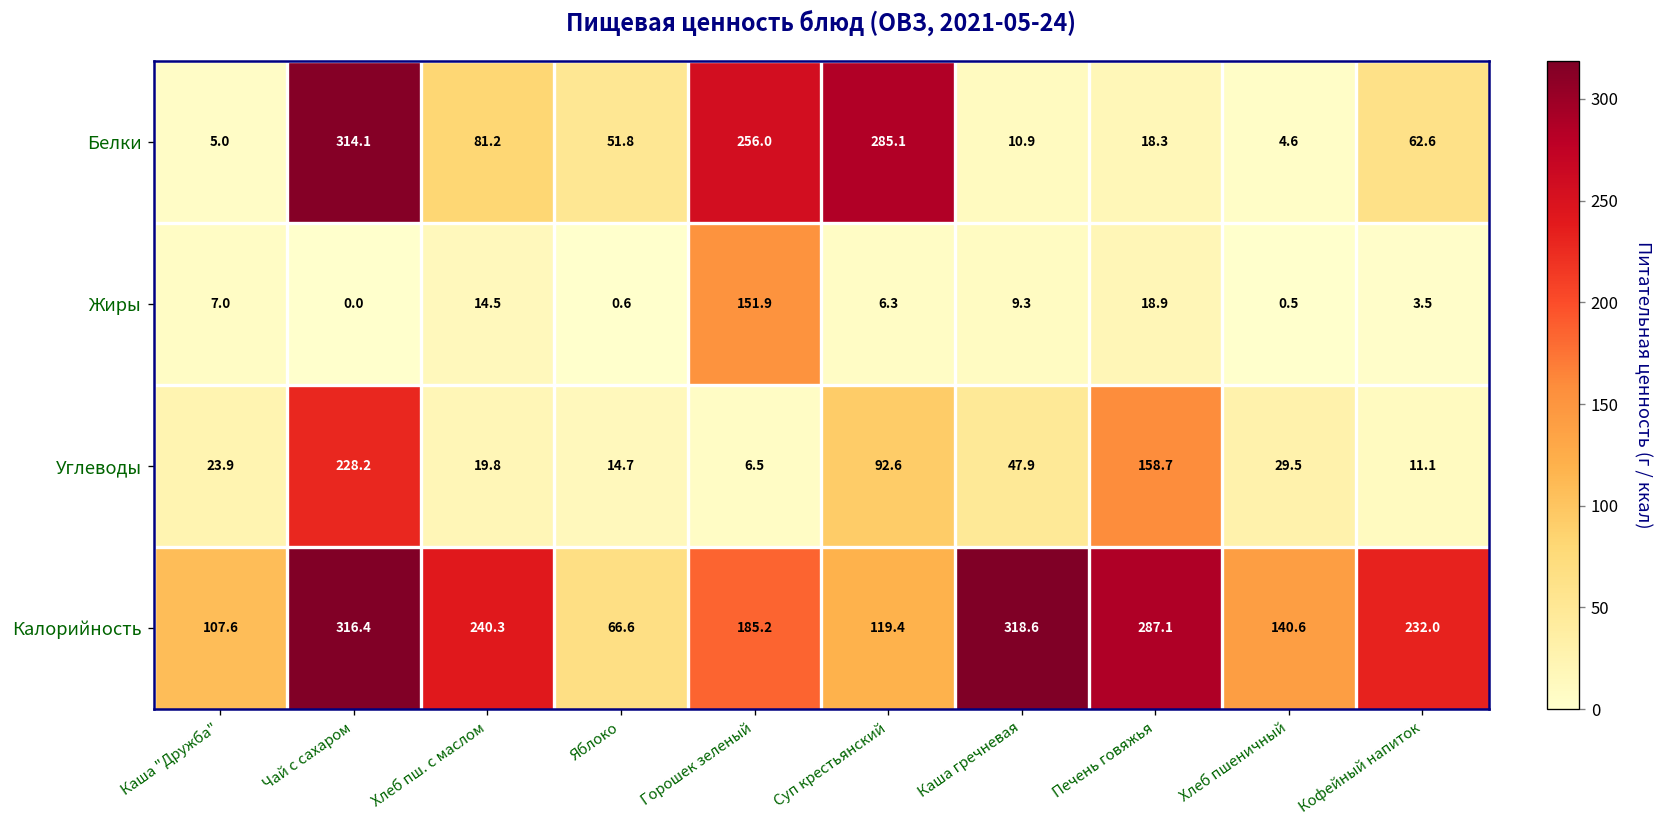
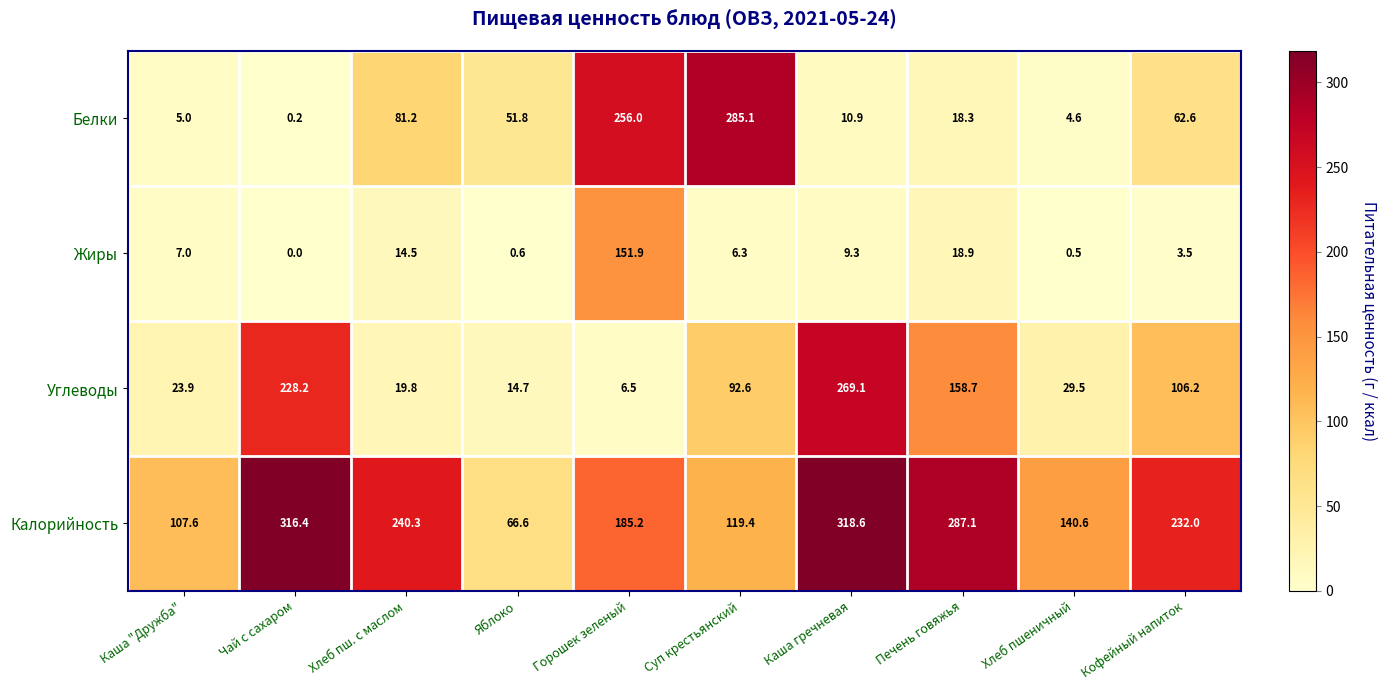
Белки, Чай с сахаром: 314.1 -> 0.2
Углеводы, Каша гречневая: 47.9 -> 269.1
Углеводы, Кофейный напиток: 11.1 -> 106.2
